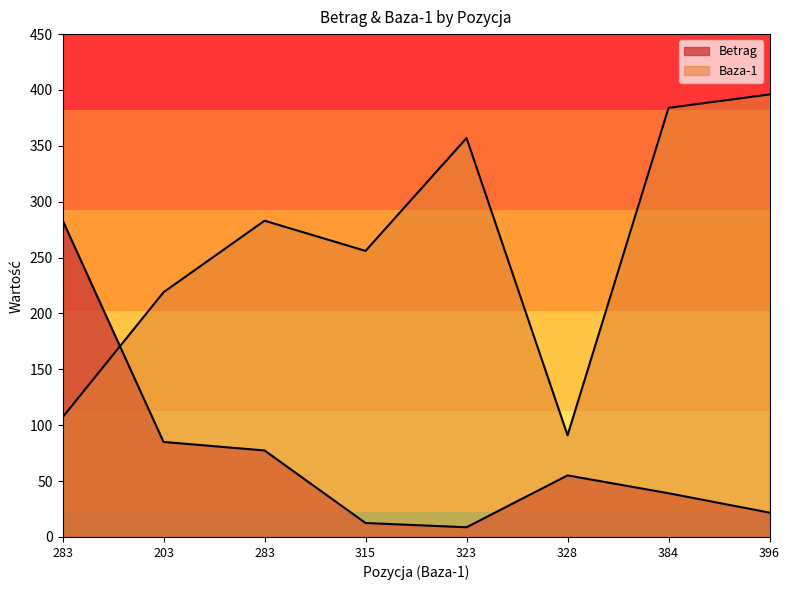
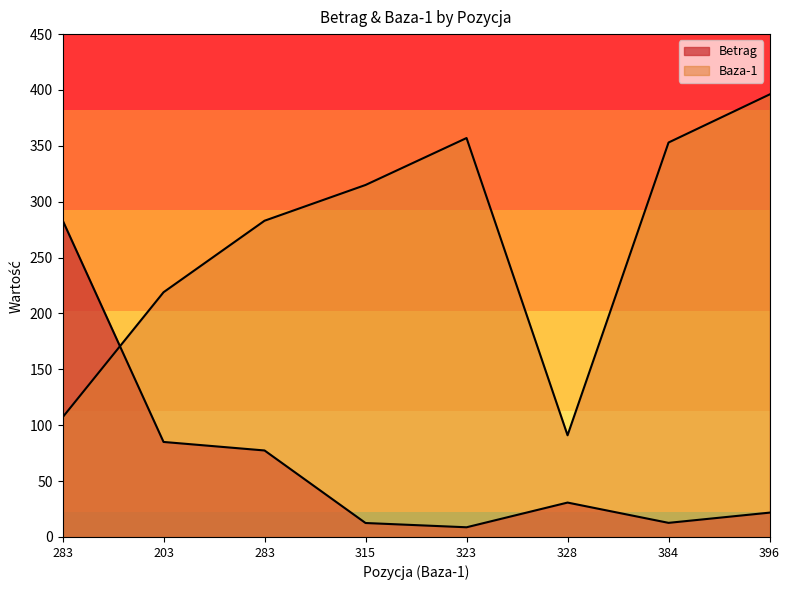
Baza-1, 315: 256 -> 315
Betrag, 328: 55 -> 31
Betrag, 384: 39 -> 13
Baza-1, 384: 384 -> 353
